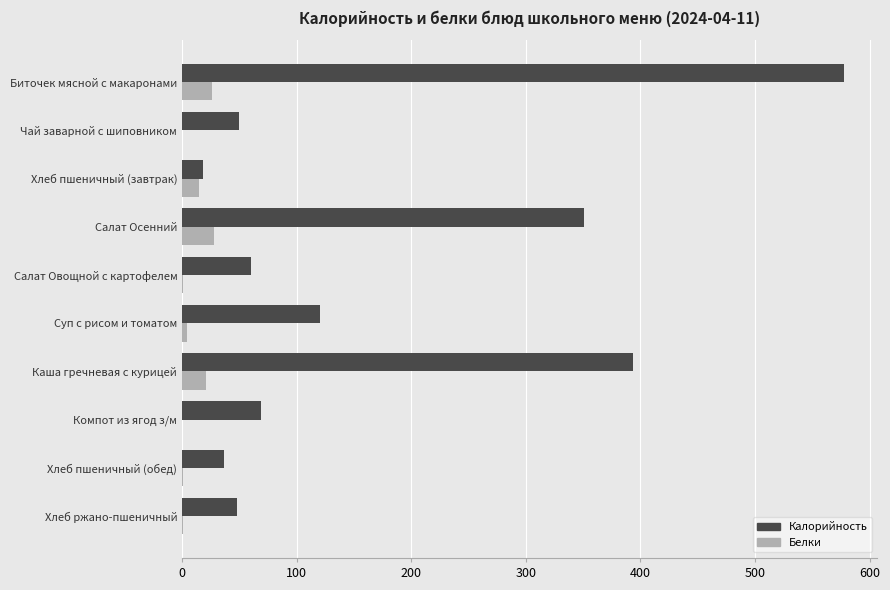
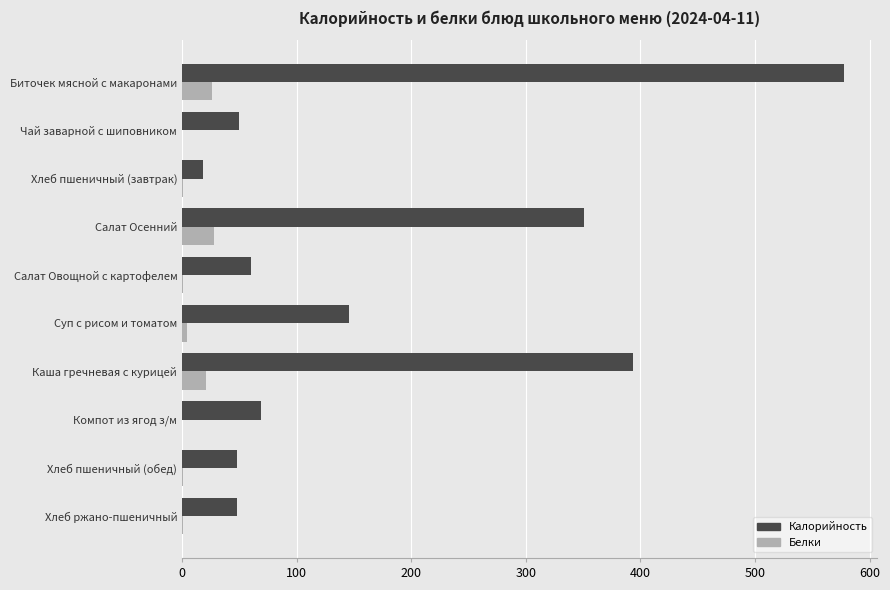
Белки, Хлеб пшеничный (завтрак): 15 -> 1
Калорийность, Суп с рисом и томатом: 121 -> 146
Калорийность, Хлеб пшеничный (обед): 37 -> 48
